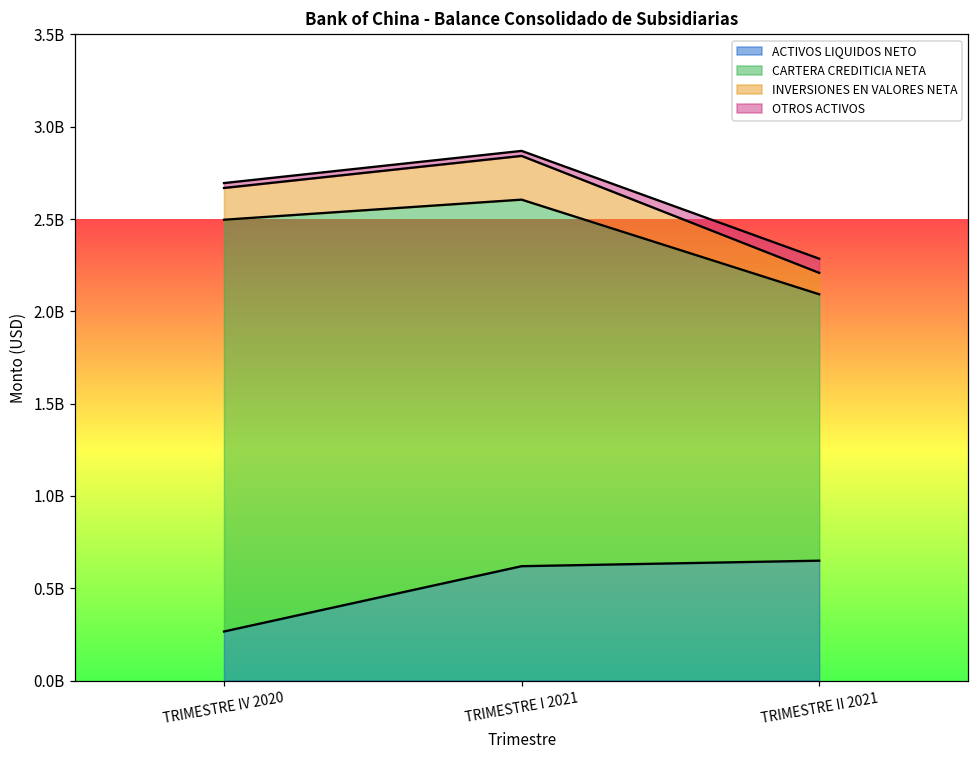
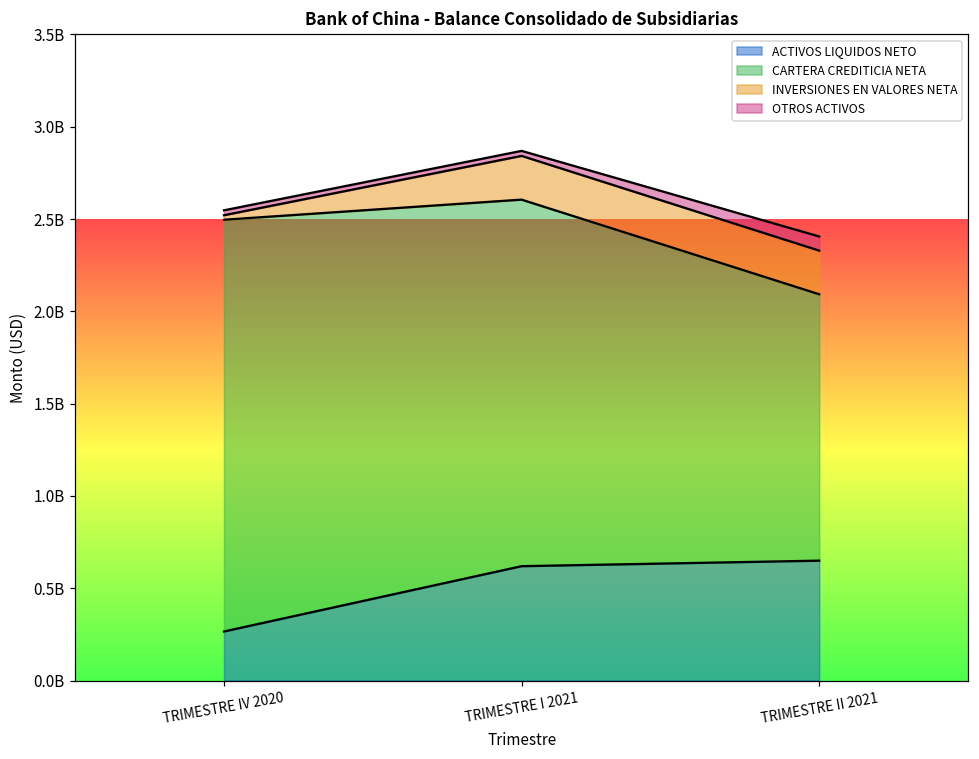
INVERSIONES EN VALORES NETA, TRIMESTRE IV 2020: 170000000 -> 20000000
INVERSIONES EN VALORES NETA, TRIMESTRE II 2021: 120000000 -> 240000000
